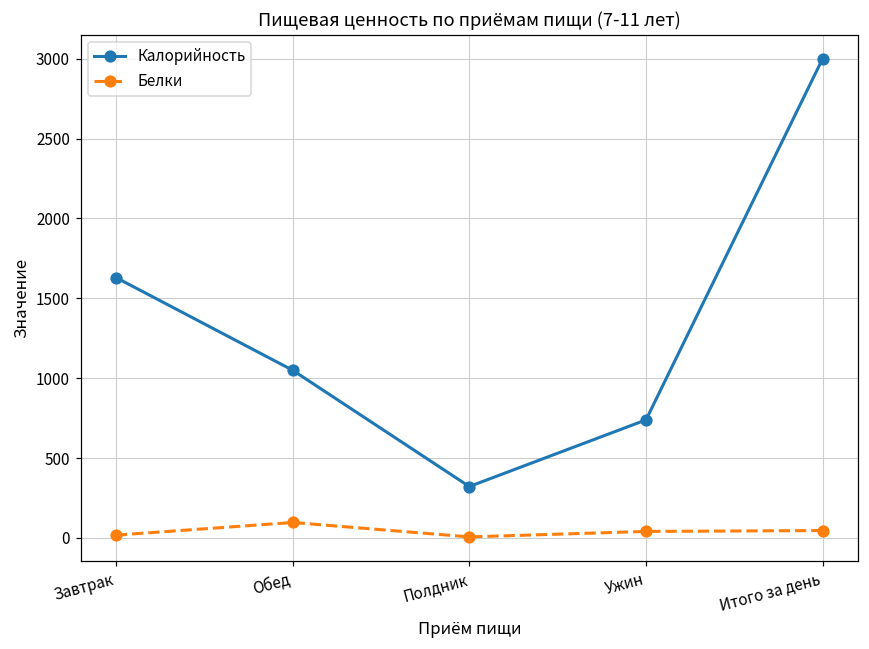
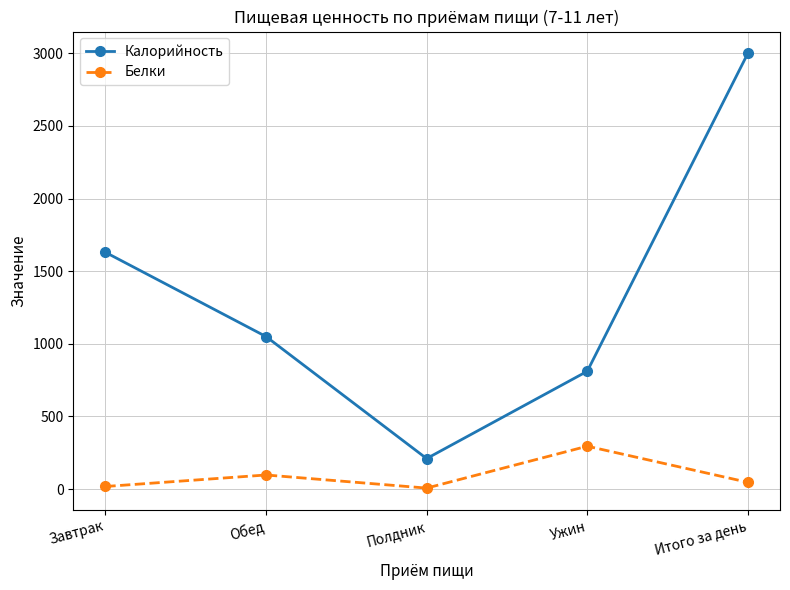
Калорийность, Полдник: 320 -> 210
Калорийность, Ужин: 740 -> 810
Белки, Ужин: 40 -> 300
